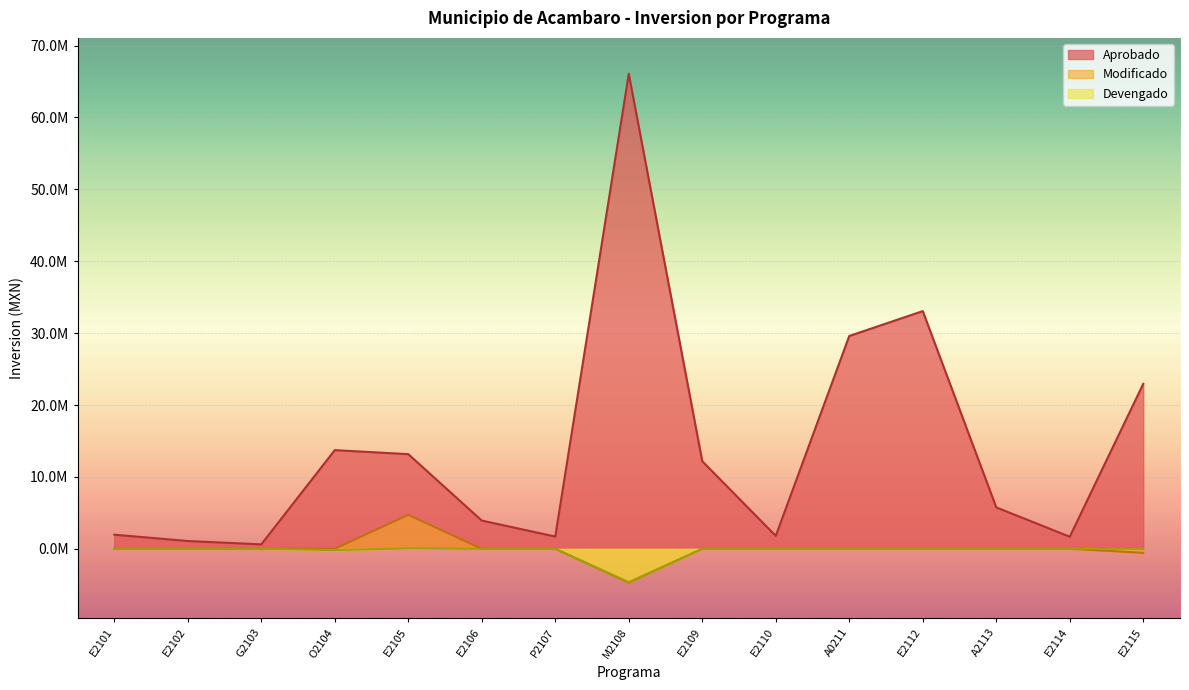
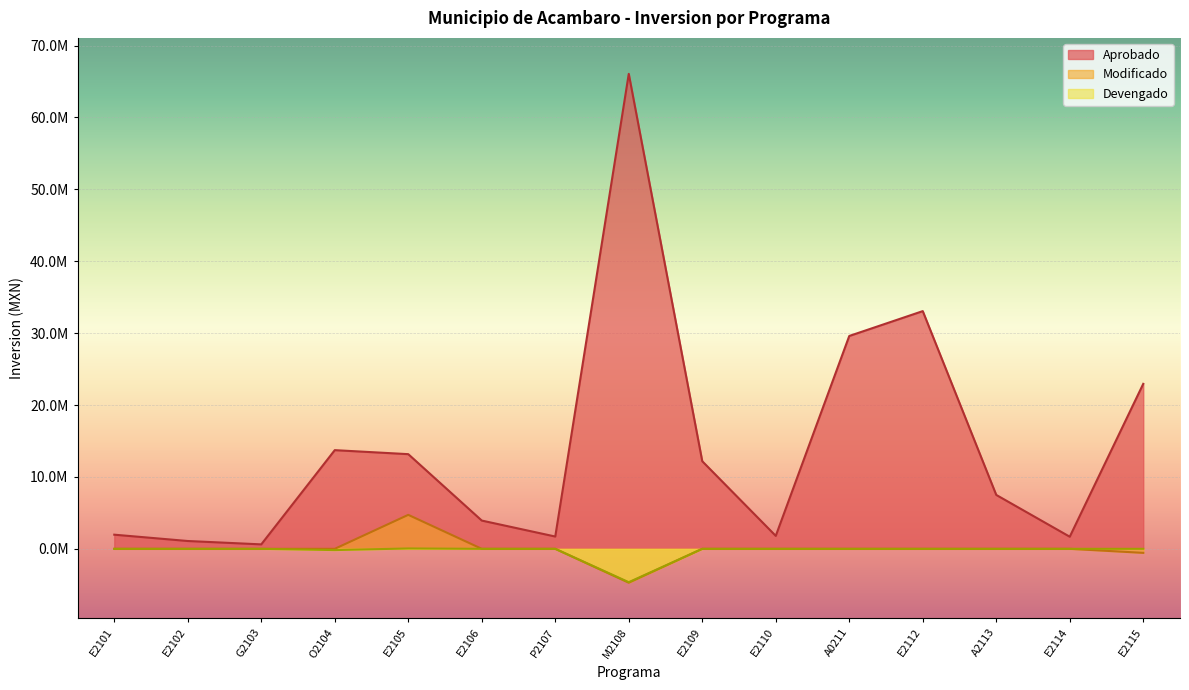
Aprobado, A2113: 6000000 -> 7000000
